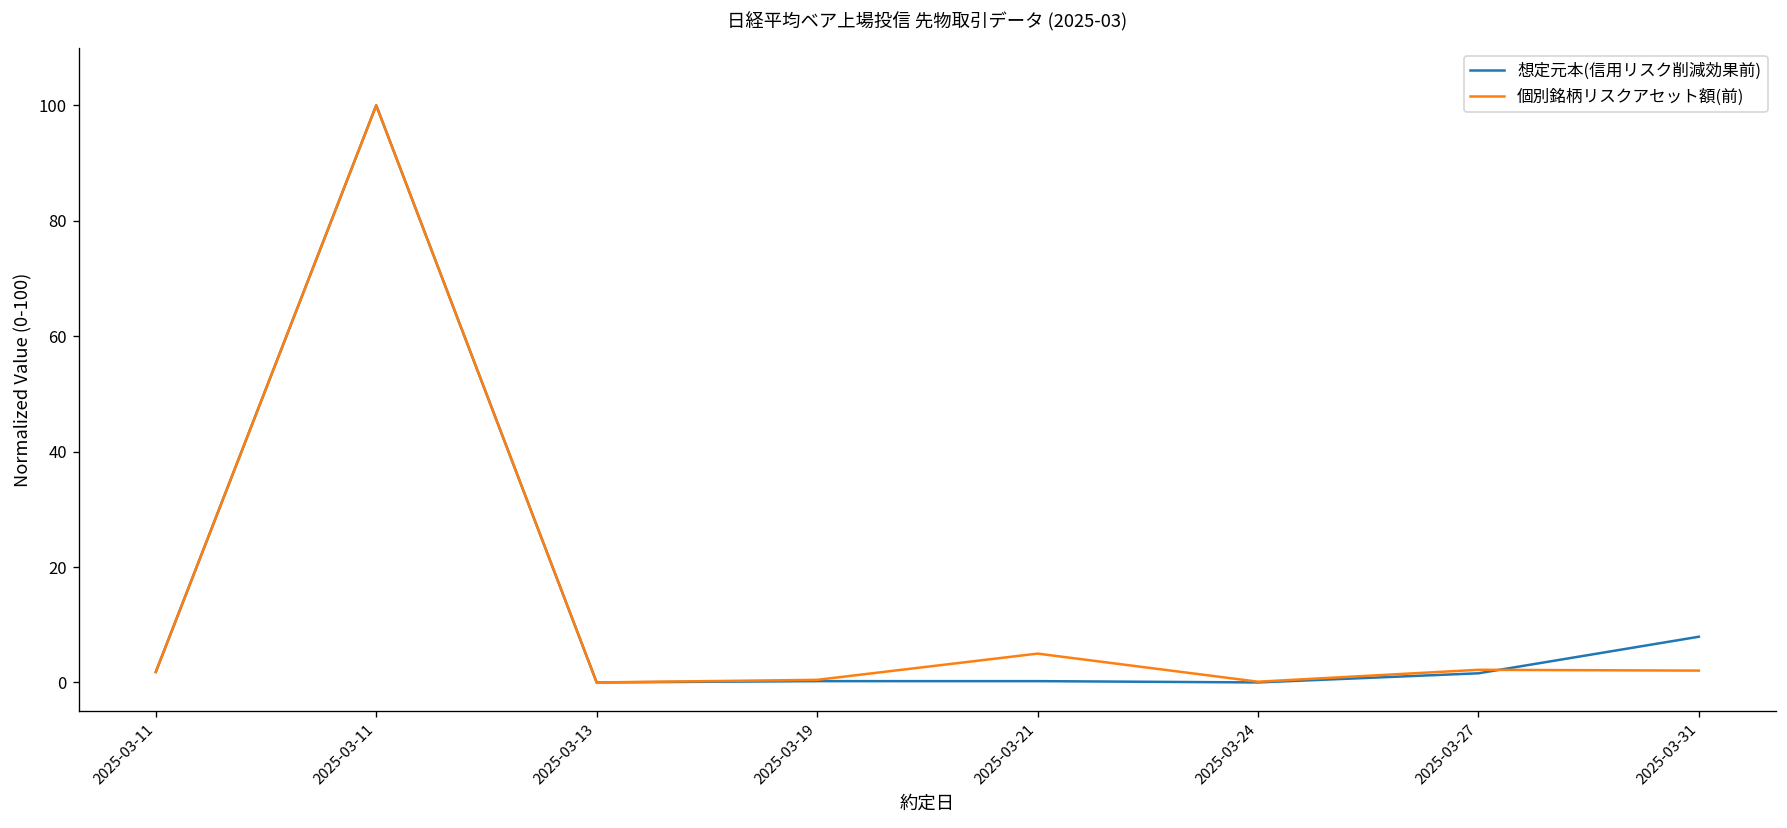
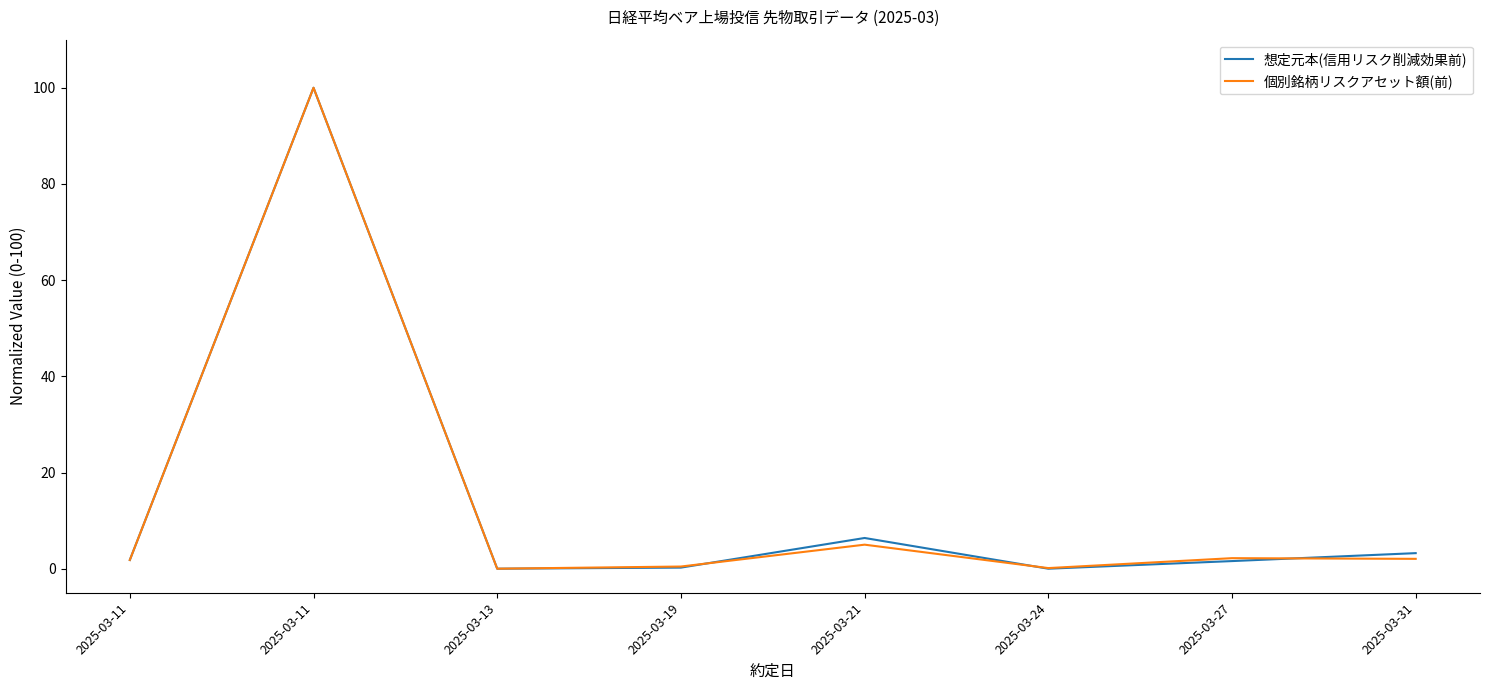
想定元本(信用リスク削減効果前), 2025-03-21: 0 -> 6
想定元本(信用リスク削減効果前), 2025-03-31: 8 -> 3
